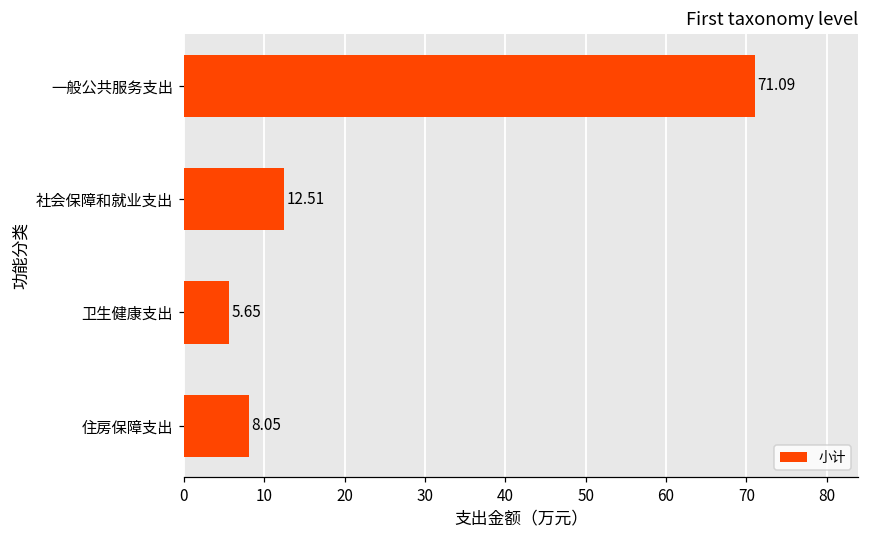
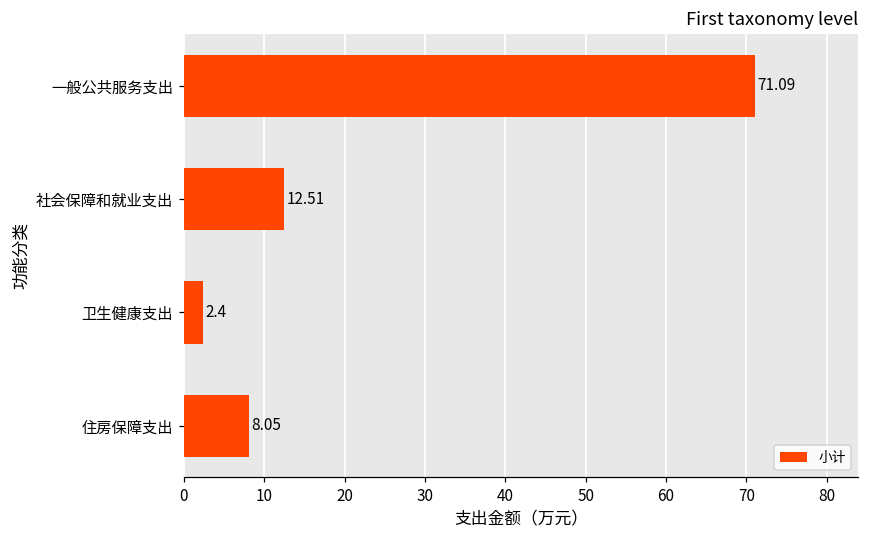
卫生健康支出: 5.65 -> 2.4
